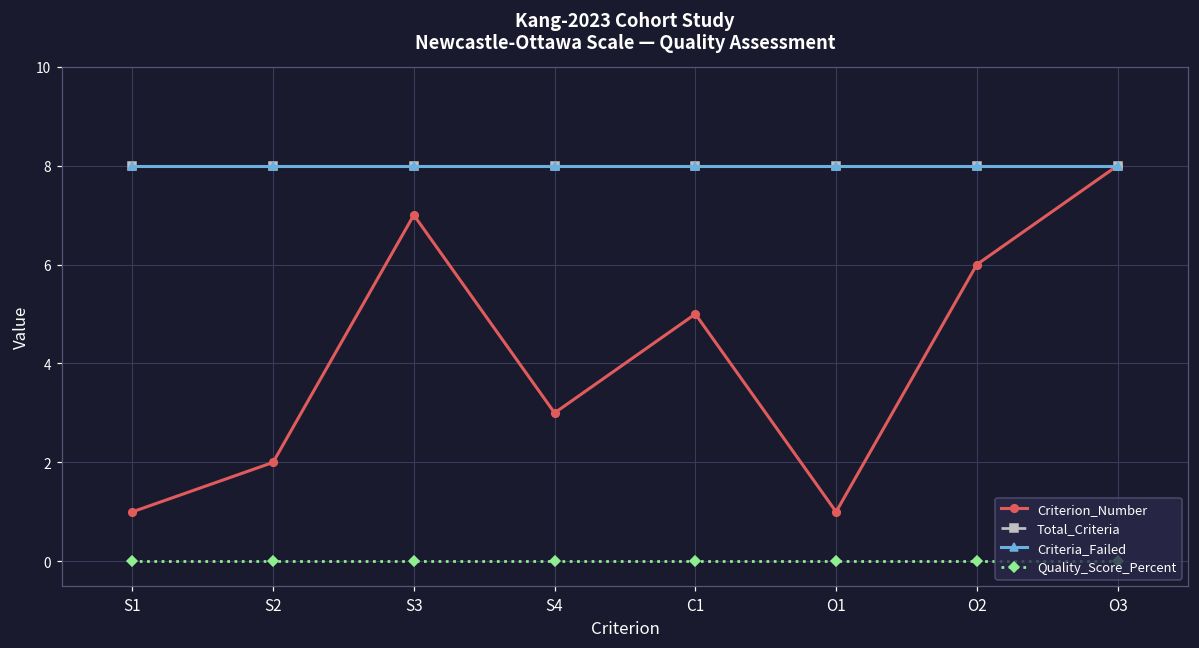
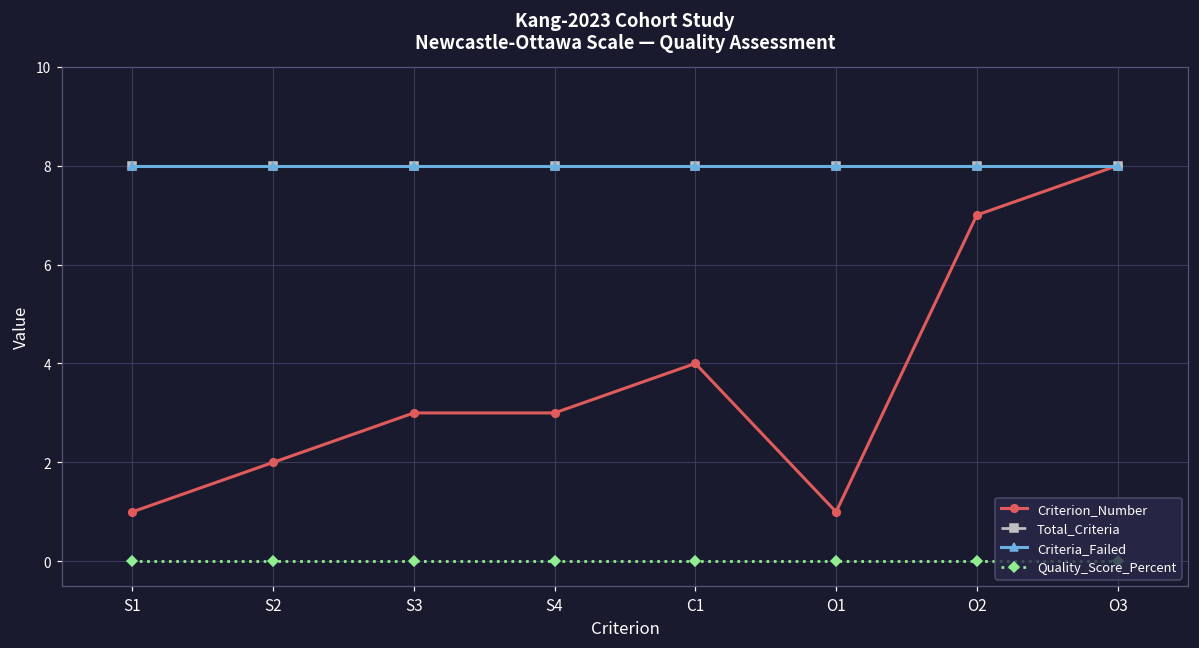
Criterion_Number, S3: 7 -> 3
Criterion_Number, C1: 5 -> 4
Criterion_Number, O2: 6 -> 7
